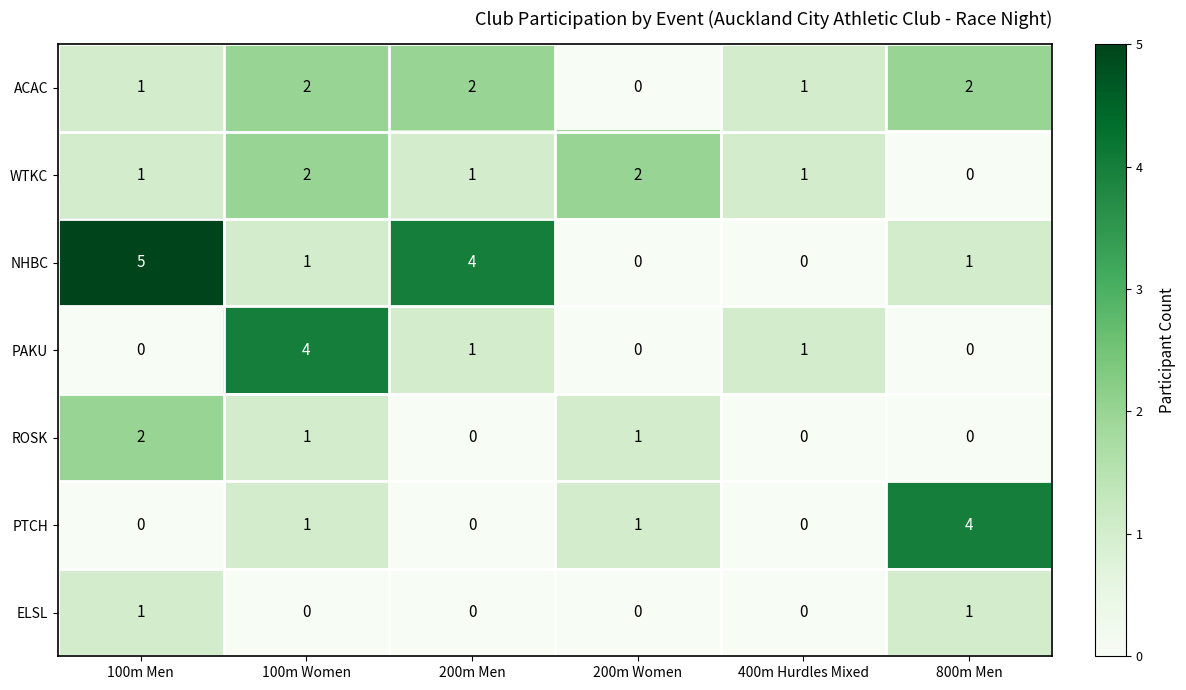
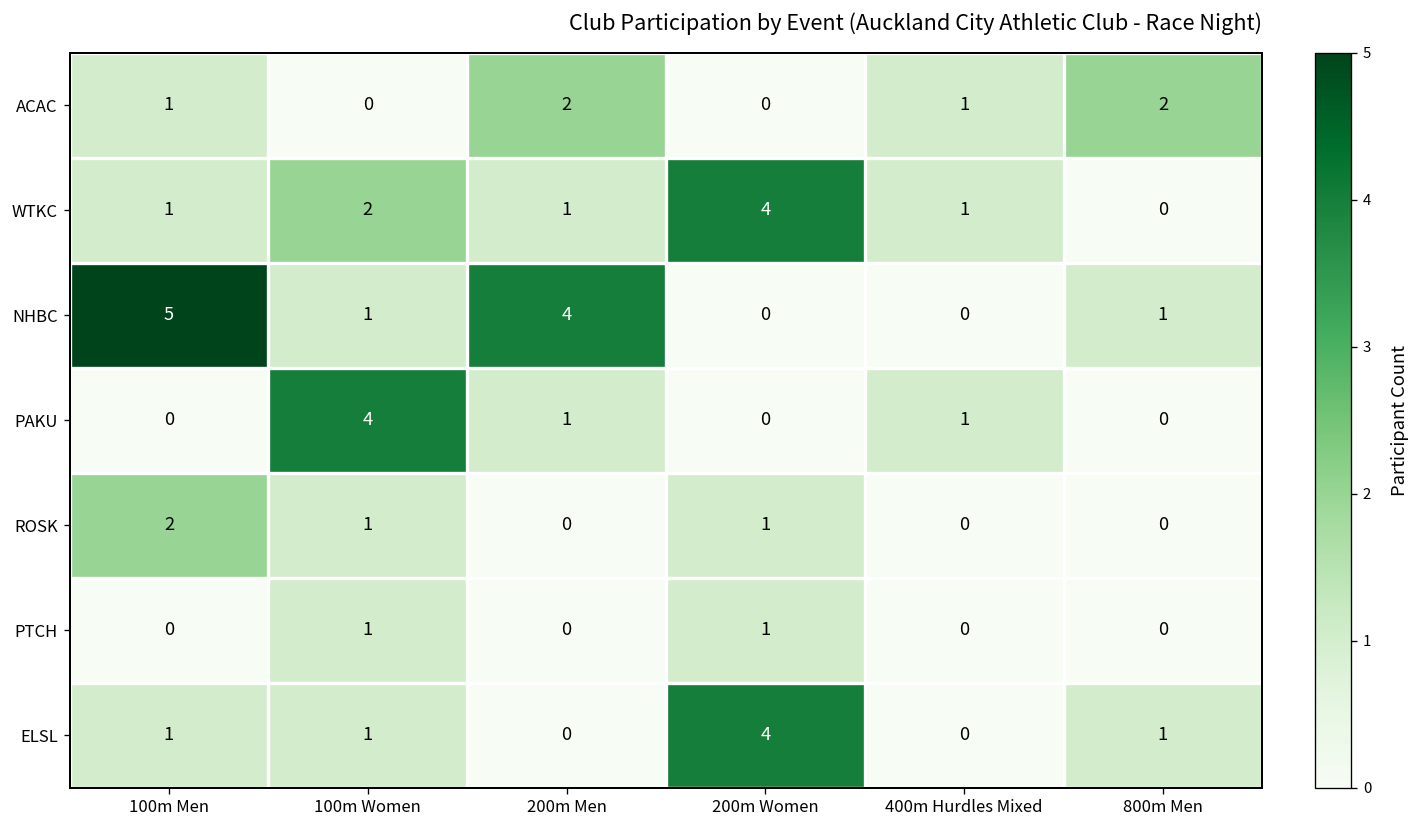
ACAC, 100m Women: 2 -> 0
WTKC, 200m Women: 2 -> 4
PTCH, 800m Men: 4 -> 0
ELSL, 100m Women: 0 -> 1
ELSL, 200m Women: 0 -> 4
